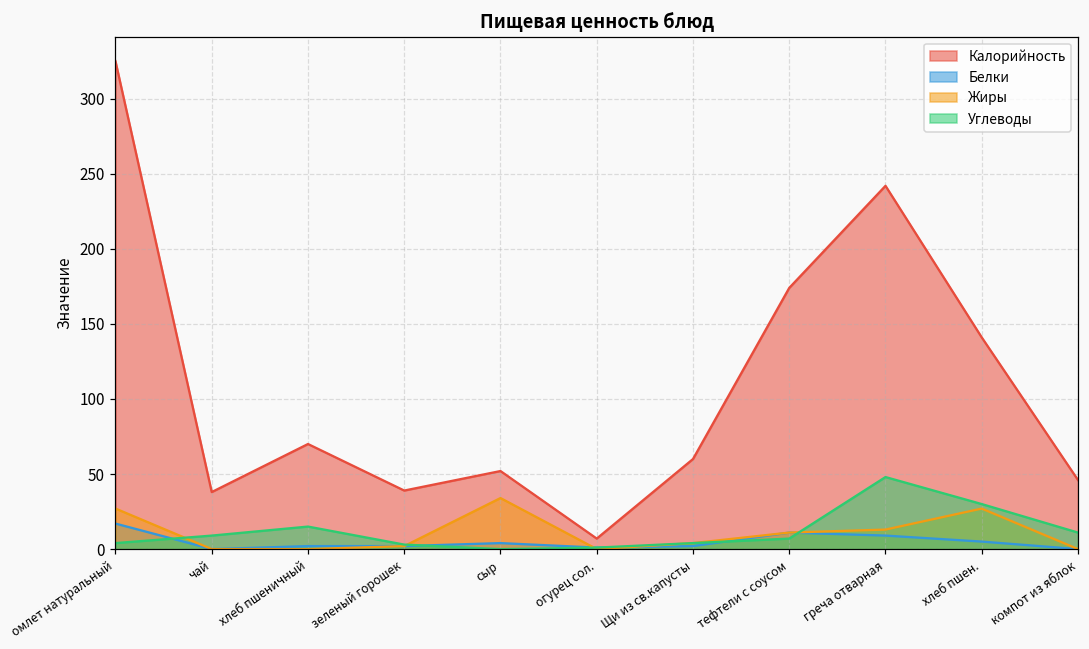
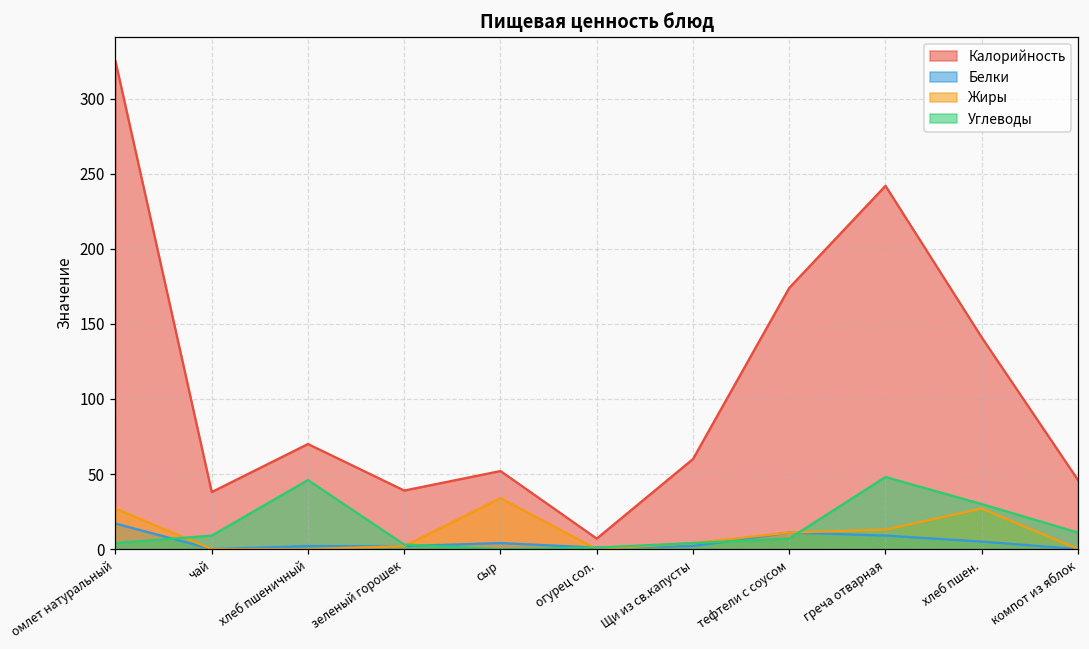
Углеводы, хлеб пшеничный: 15 -> 46
